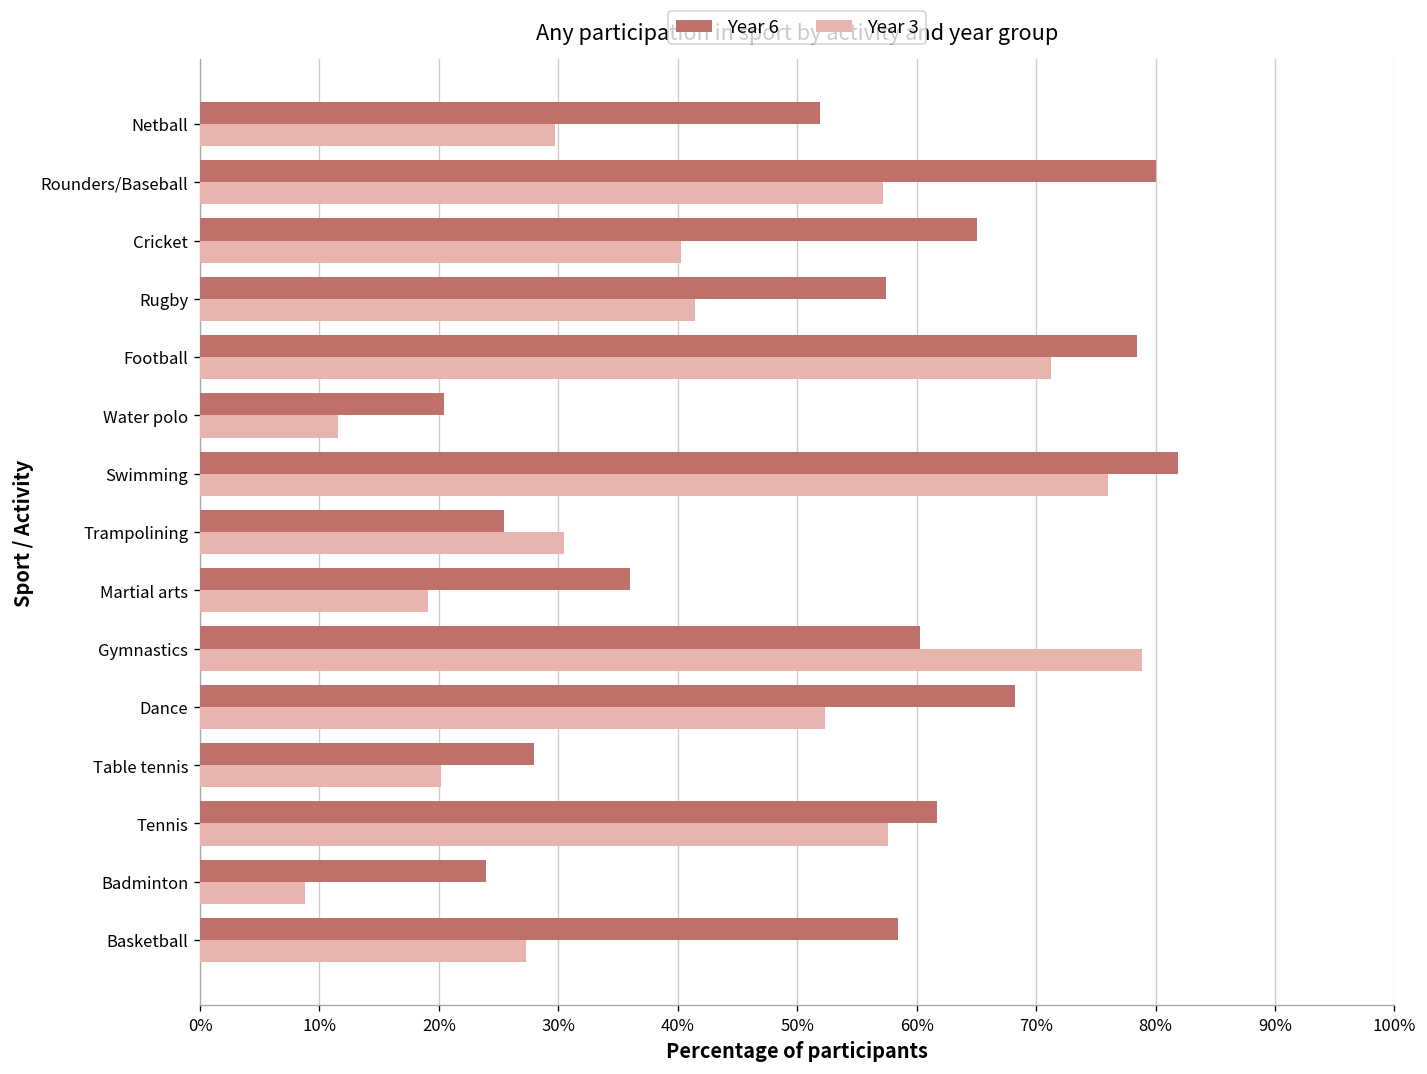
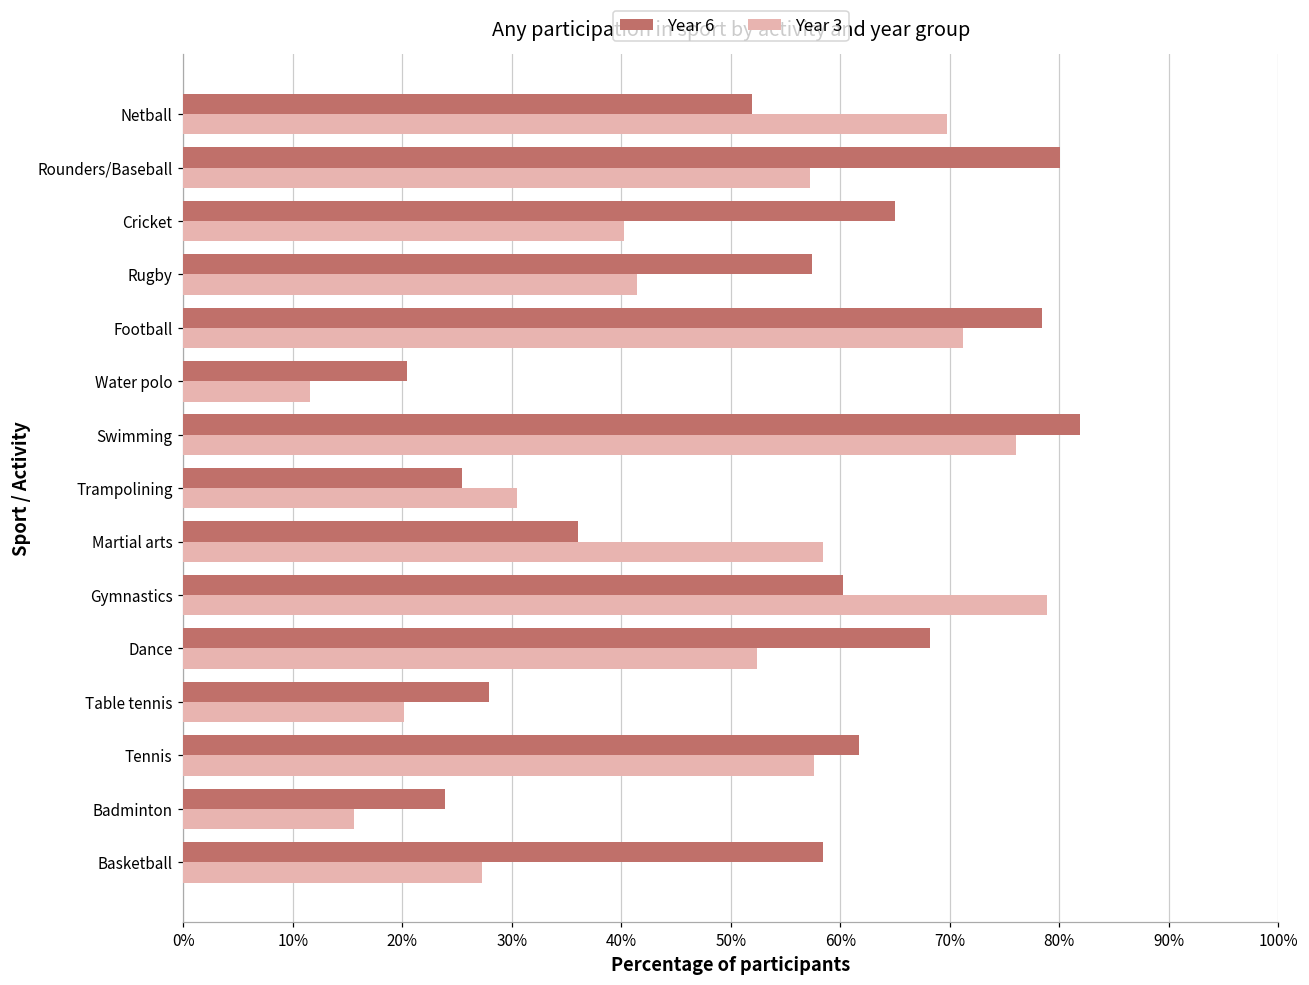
Year 3, Netball: 30% -> 70%
Year 3, Martial arts: 19% -> 58%
Year 3, Badminton: 9% -> 16%
